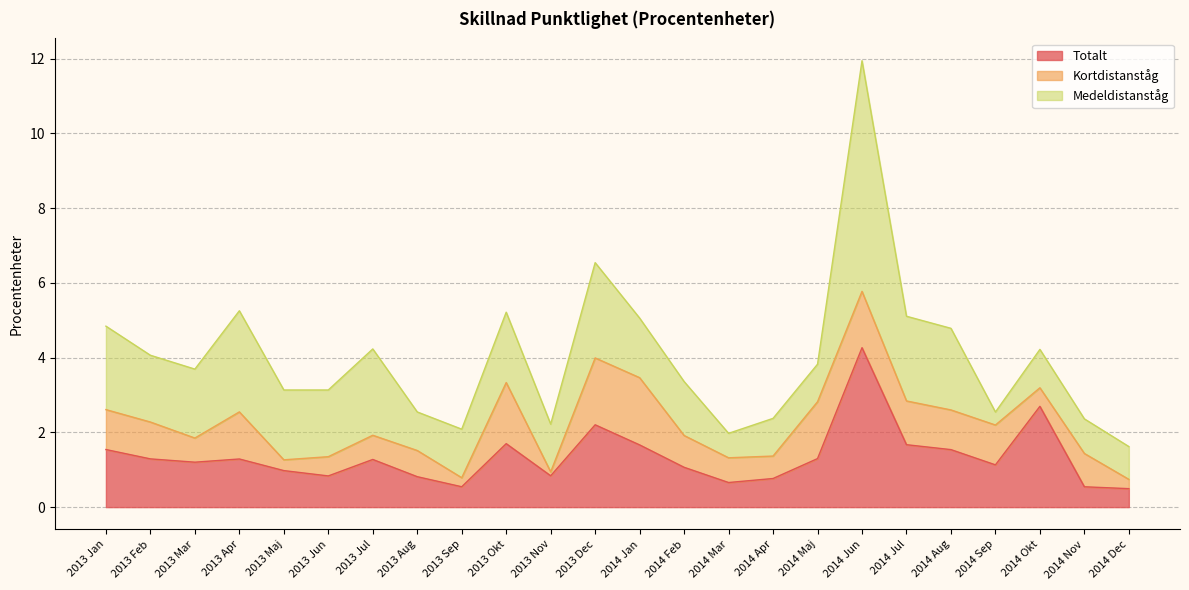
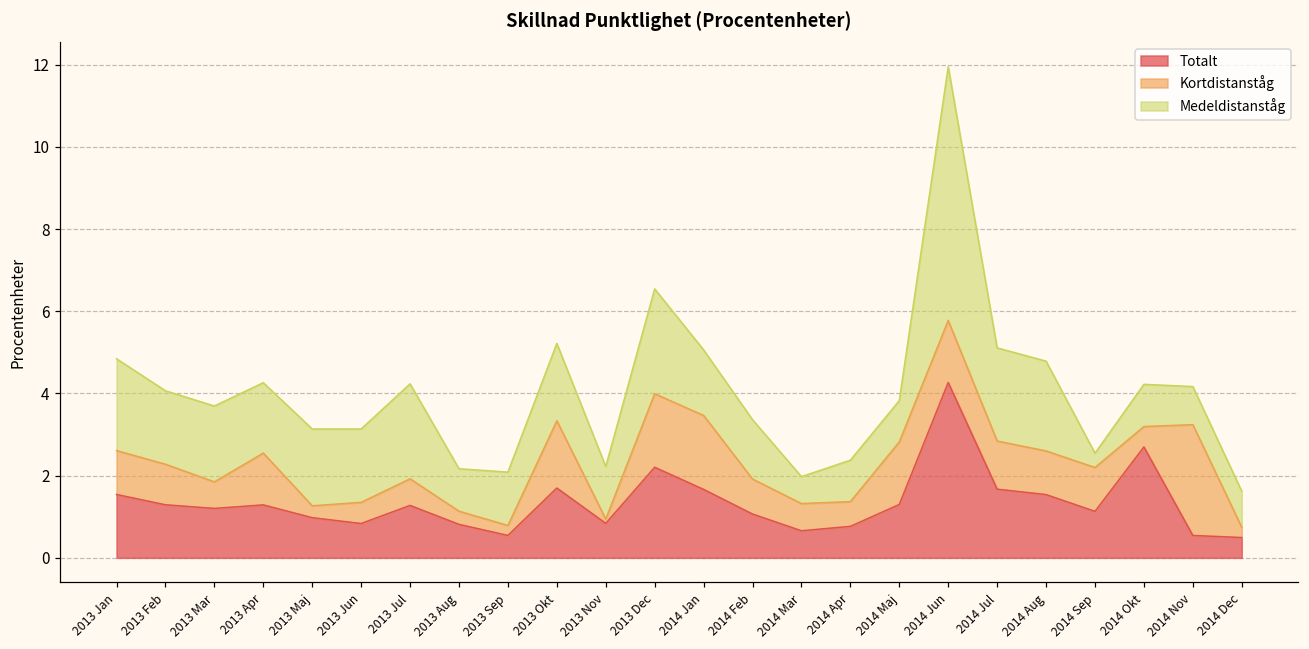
Medeldistanståg, 2013 Apr: 2.7 -> 1.7
Kortdistanståg, 2013 Aug: 0.7 -> 0.3
Kortdistanståg, 2014 Nov: 0.9 -> 2.7
